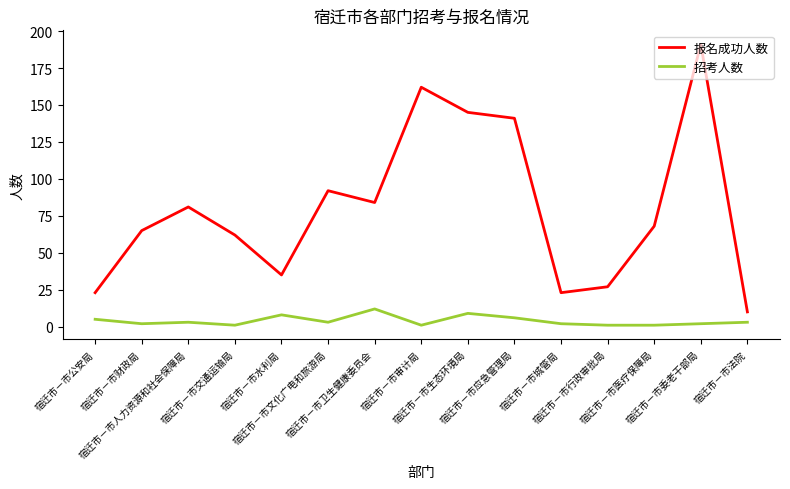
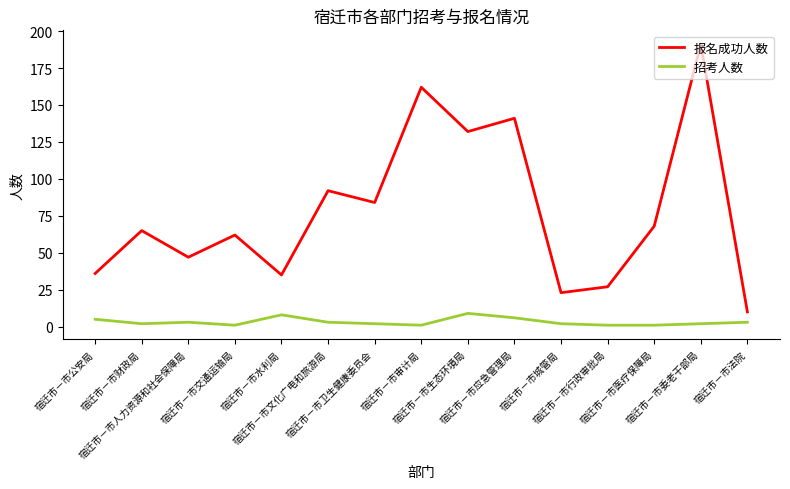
报名成功人数, 宿迁市－市公安局: 23 -> 36
报名成功人数, 宿迁市－市人力资源和社会保障局: 81 -> 47
招考人数, 宿迁市－市卫生健康委员会: 12 -> 2
报名成功人数, 宿迁市－市生态环境局: 145 -> 132
